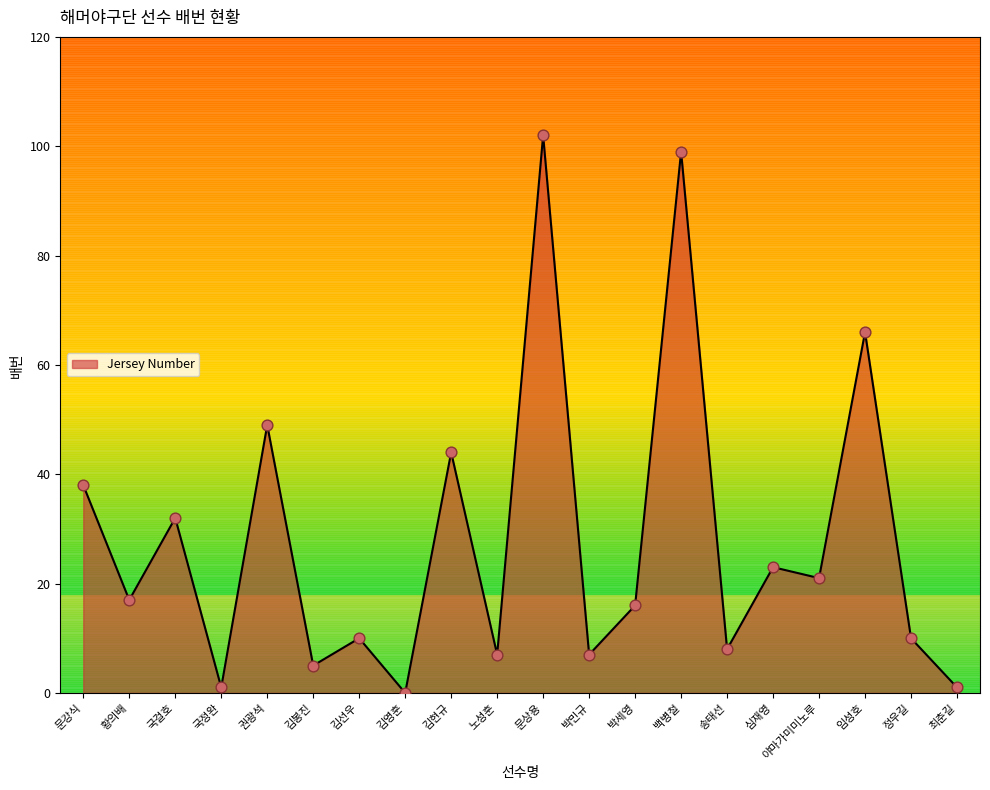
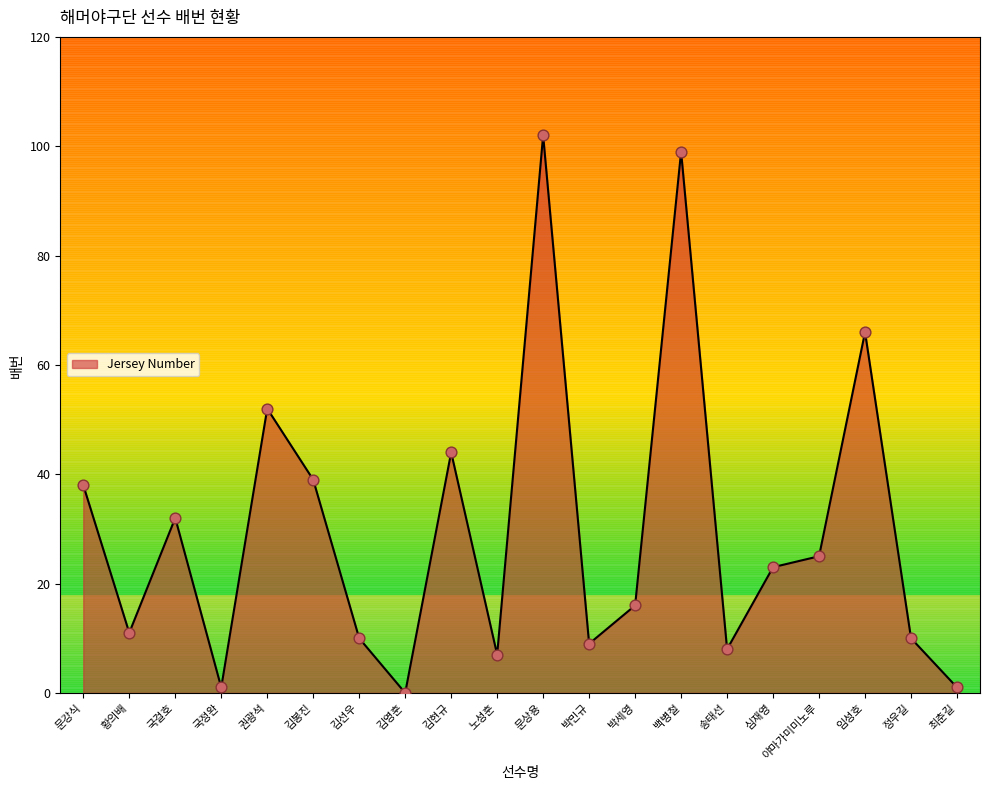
Jersey Number, 황의배: 17 -> 11
Jersey Number, 권광석: 49 -> 52
Jersey Number, 김봉진: 5 -> 39
Jersey Number, 박민규: 7 -> 9
Jersey Number, 야마가미미노루: 21 -> 25
